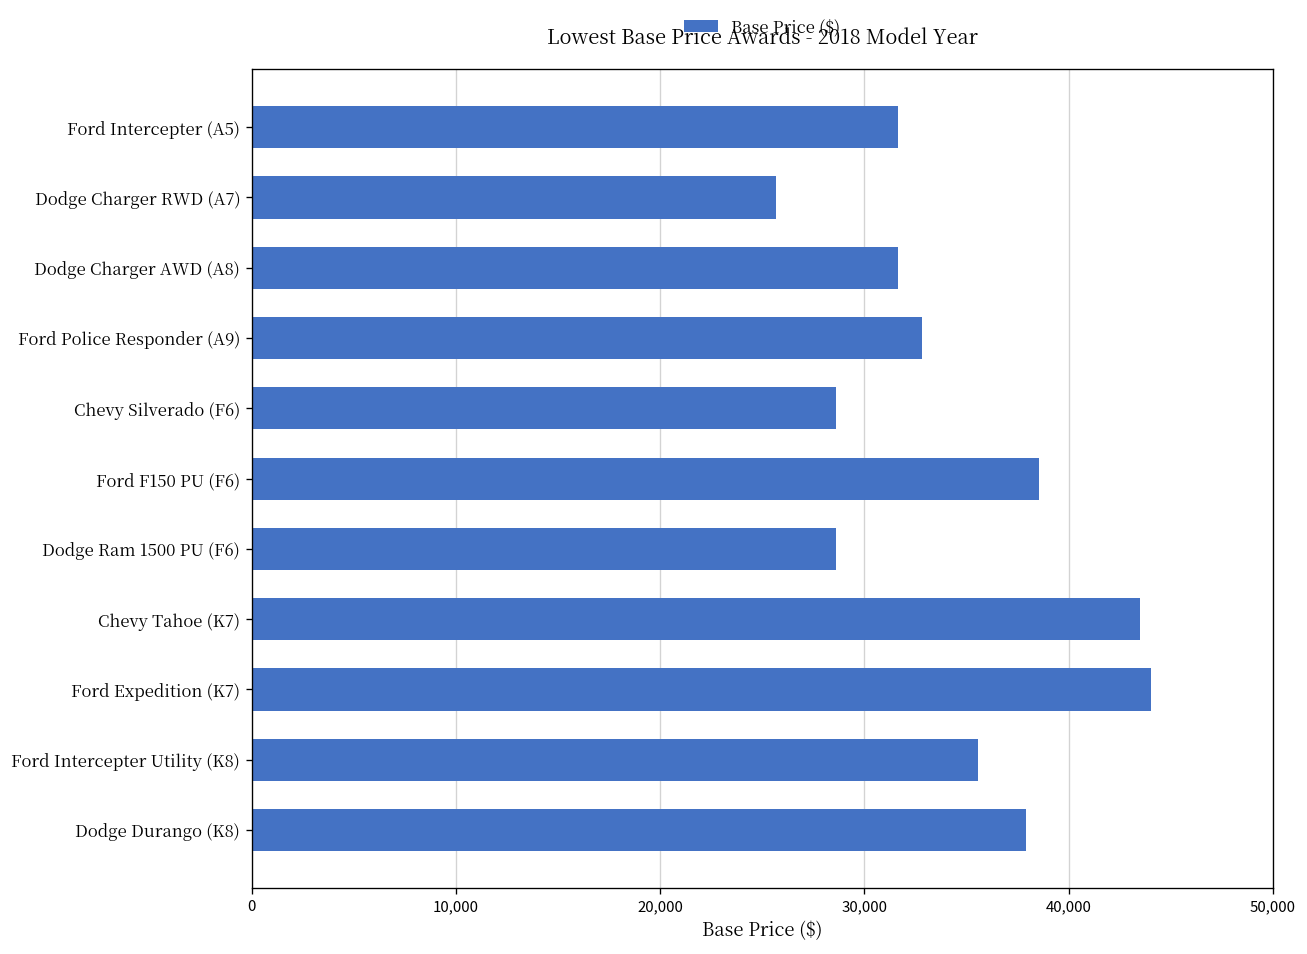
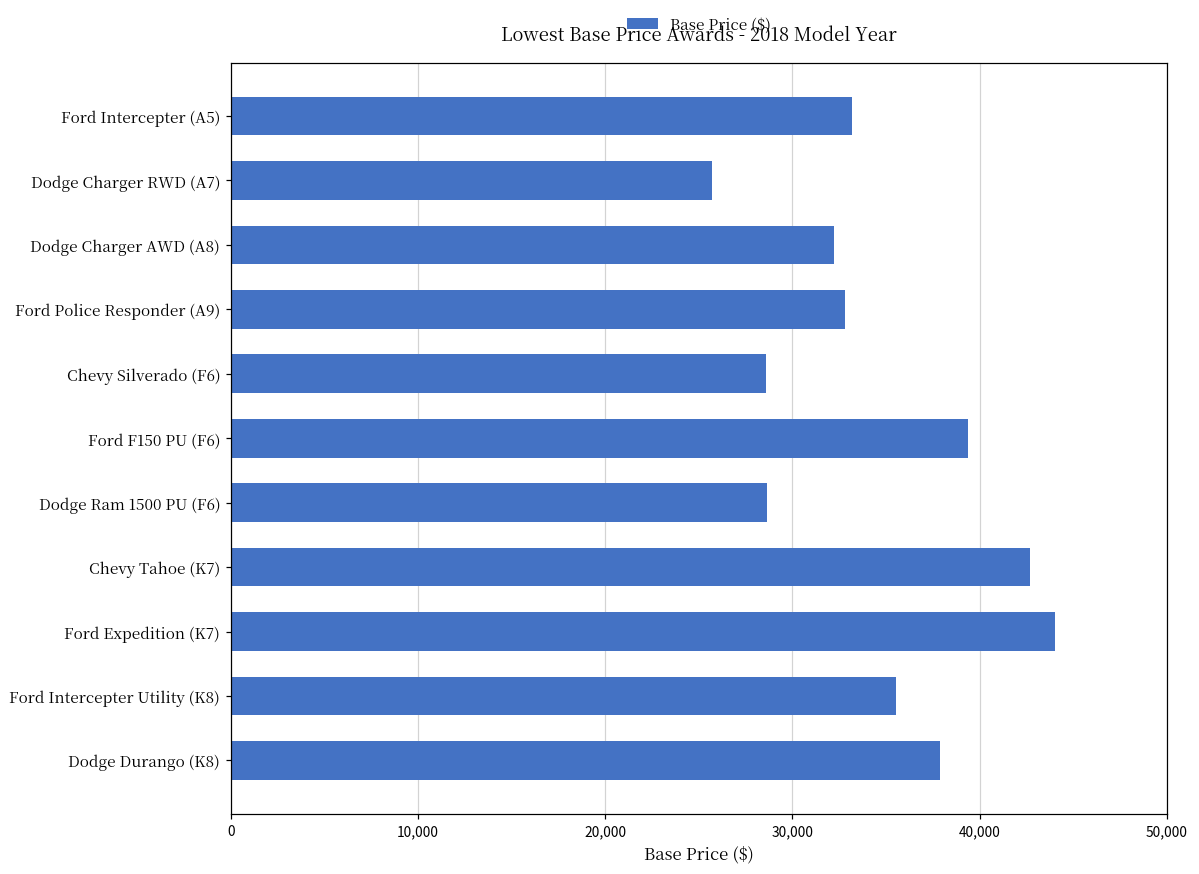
Ford Intercepter (A5): 31,600 -> 33,200
Dodge Charger AWD (A8): 31,600 -> 32,200
Ford F150 PU (F6): 38,600 -> 39,400
Chevy Tahoe (K7): 43,500 -> 42,700
